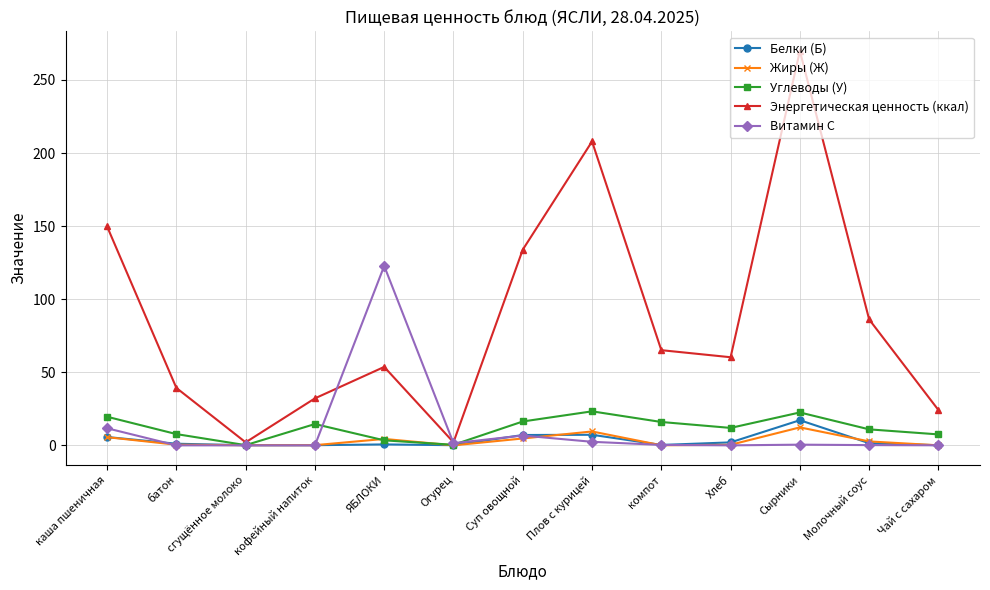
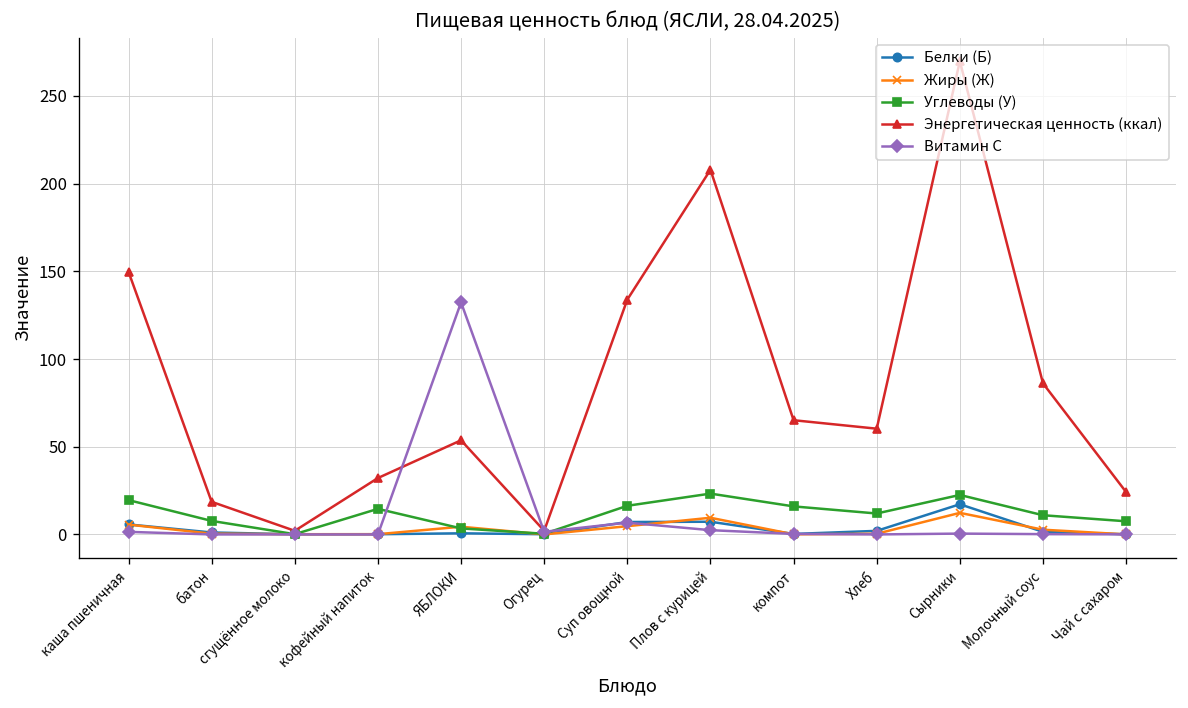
Витамин С, каша пшеничная: 12 -> 1
Энергетическая ценность (ккал), батон: 39 -> 19
Витамин С, ЯБЛОКИ: 123 -> 132
